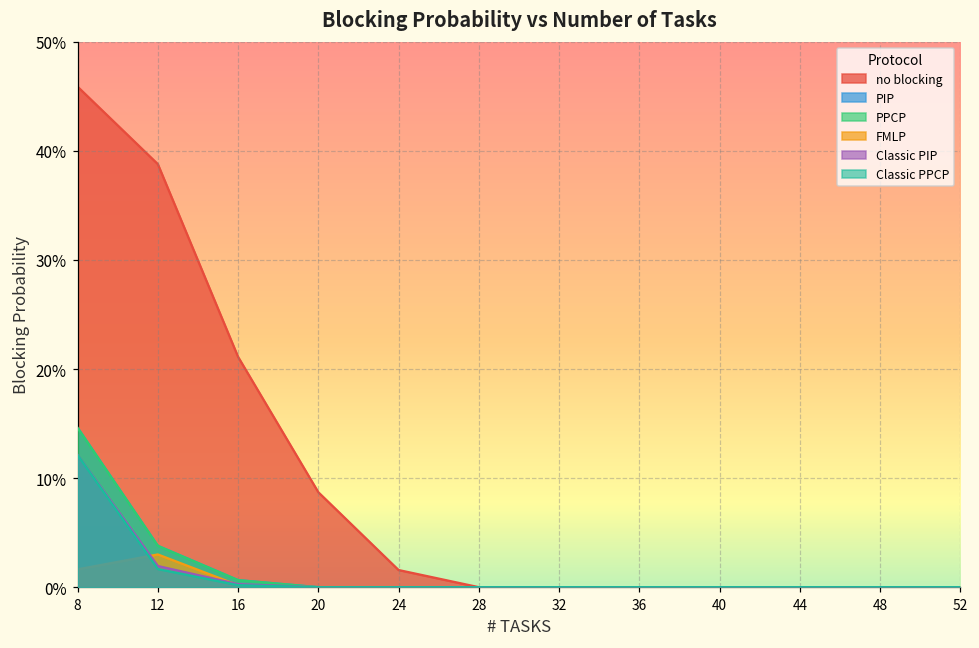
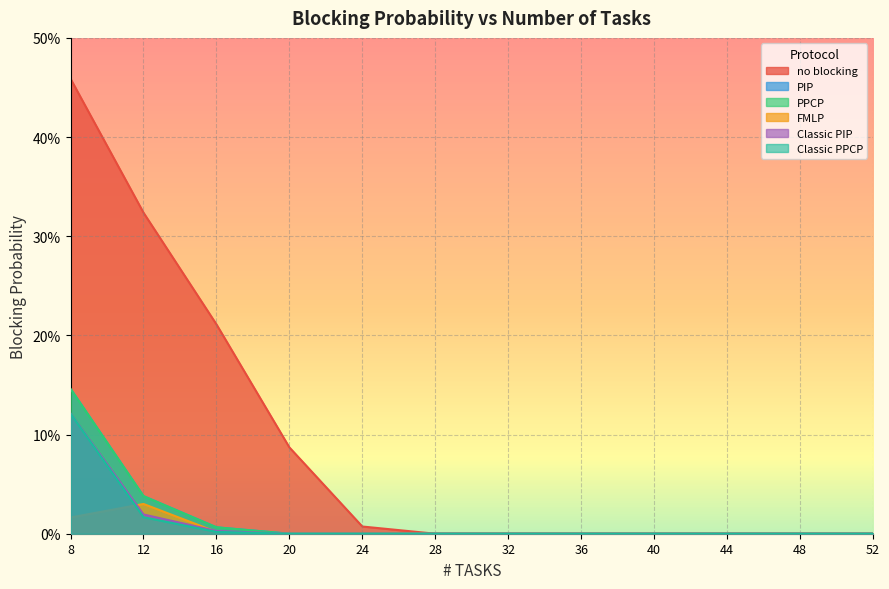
no blocking, 12: 39% -> 32%
no blocking, 24: 2% -> 1%
